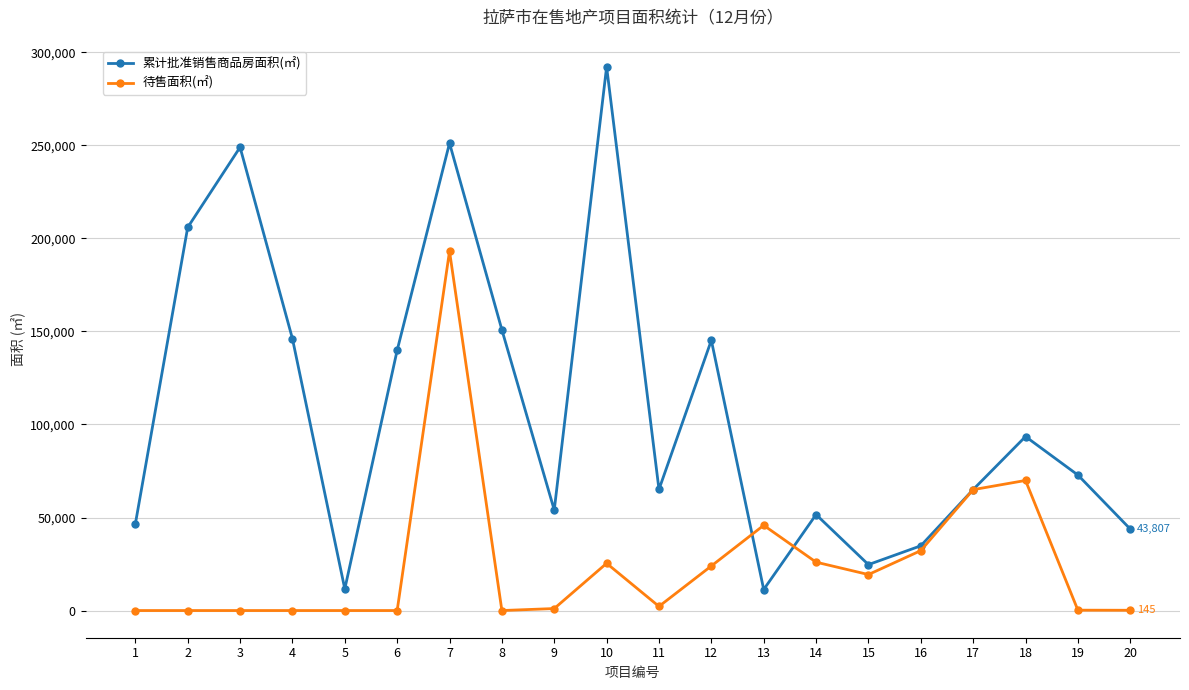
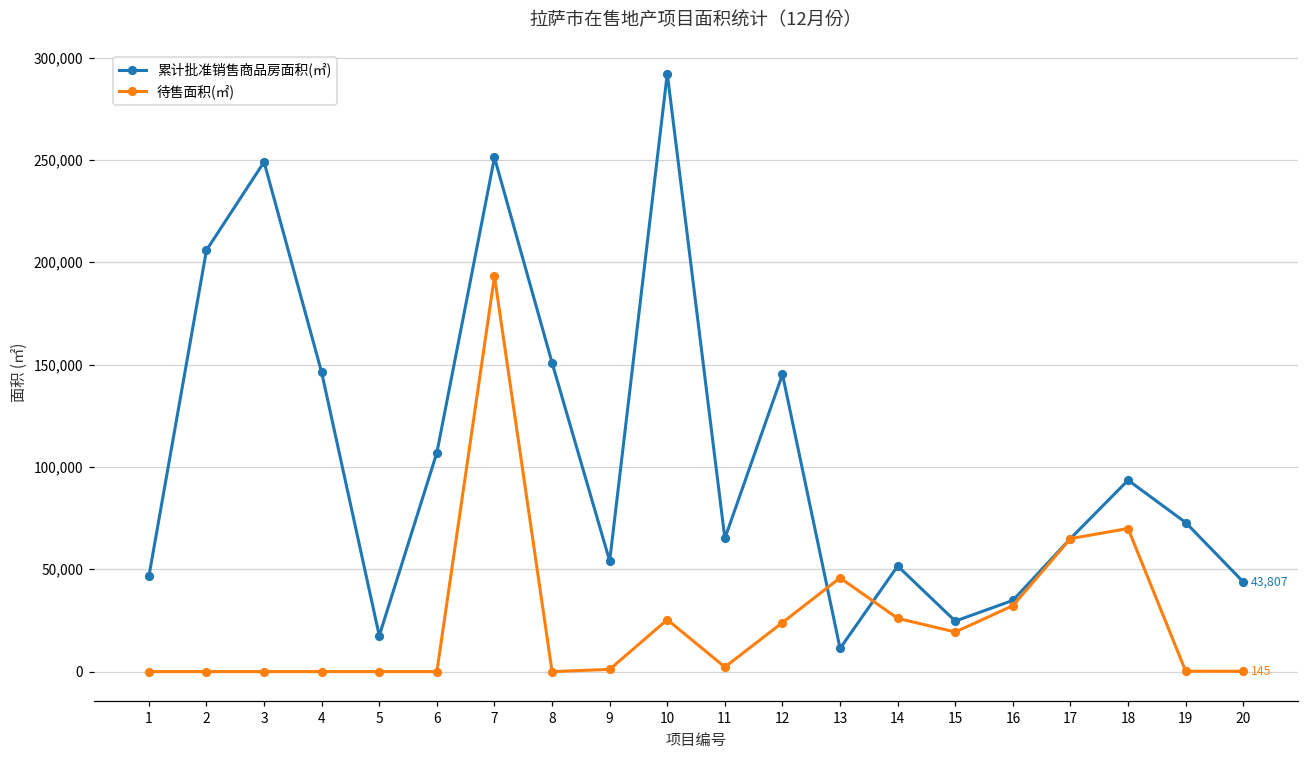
累计批准销售商品房面积(㎡), 5: 12,000 -> 18,000
累计批准销售商品房面积(㎡), 6: 140,000 -> 107,000
